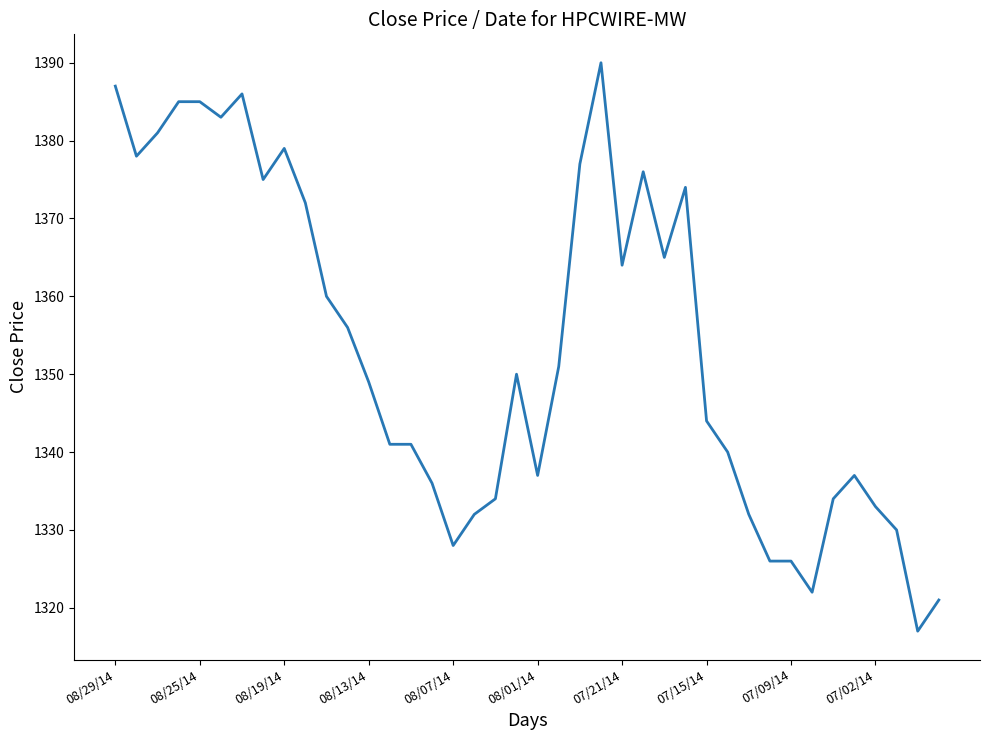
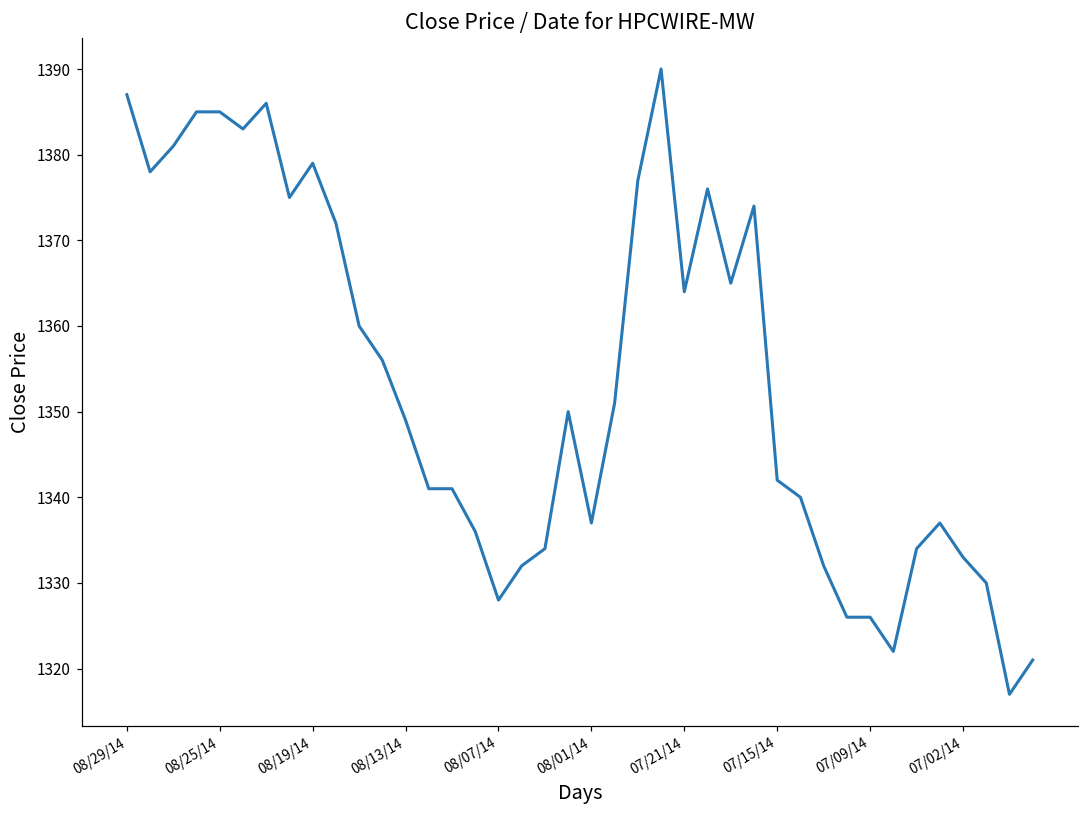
07/15/14: 1344 -> 1342
